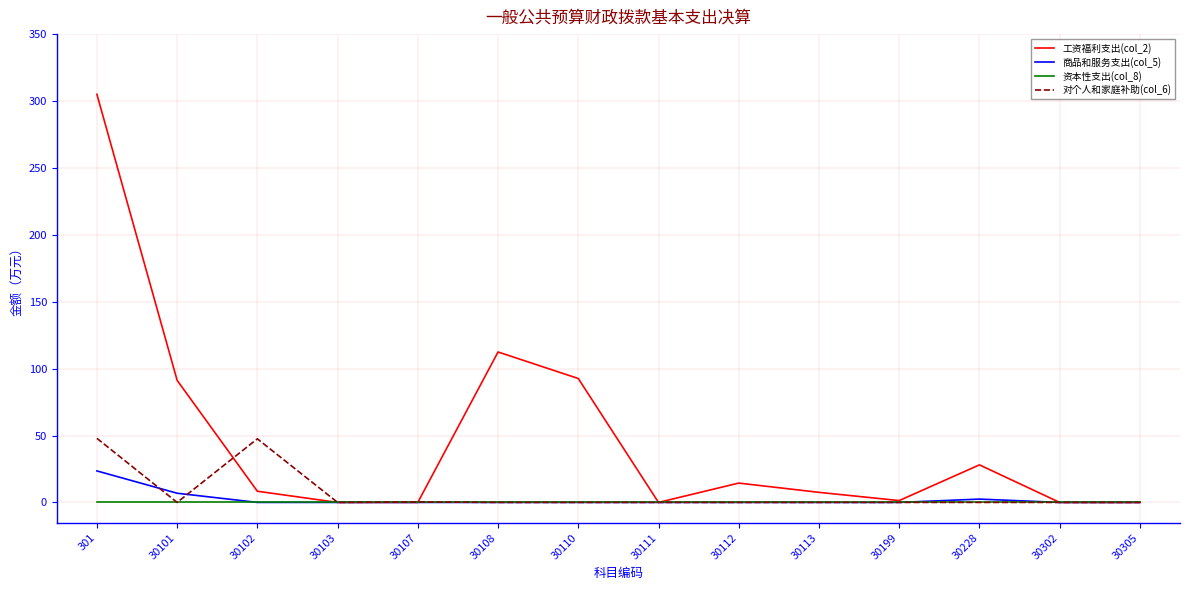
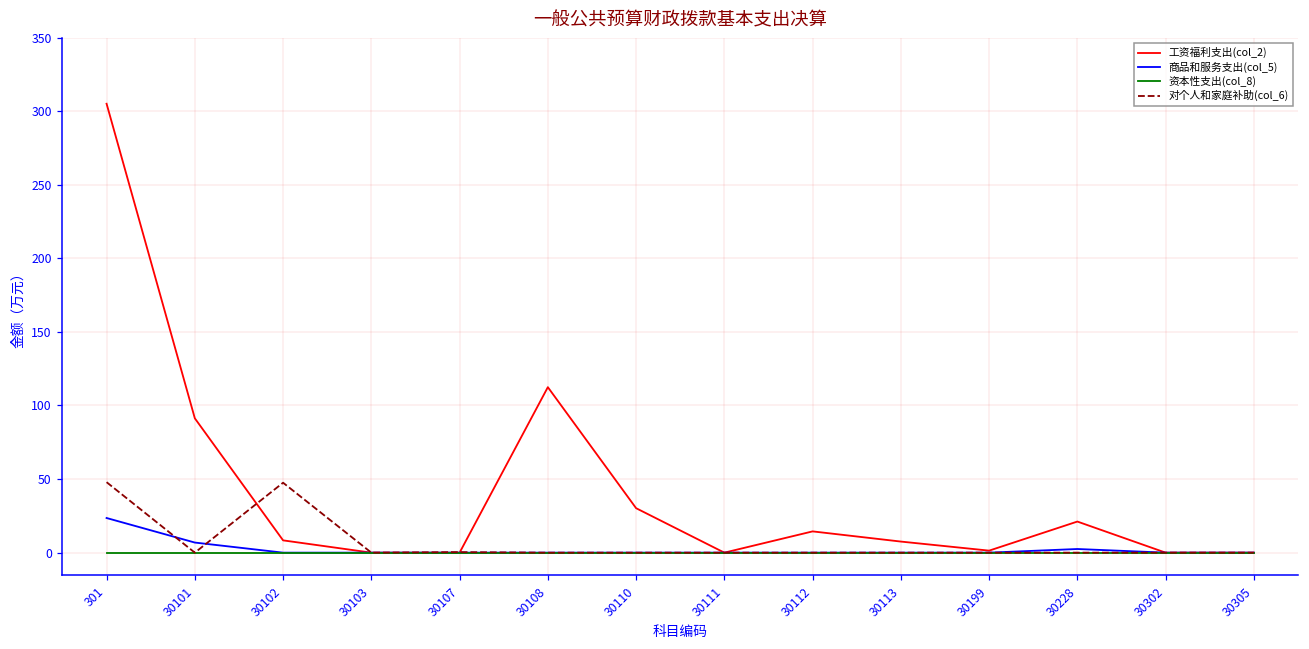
工资福利支出(col_2), 30110: 93 -> 30
工资福利支出(col_2), 30228: 28 -> 21
